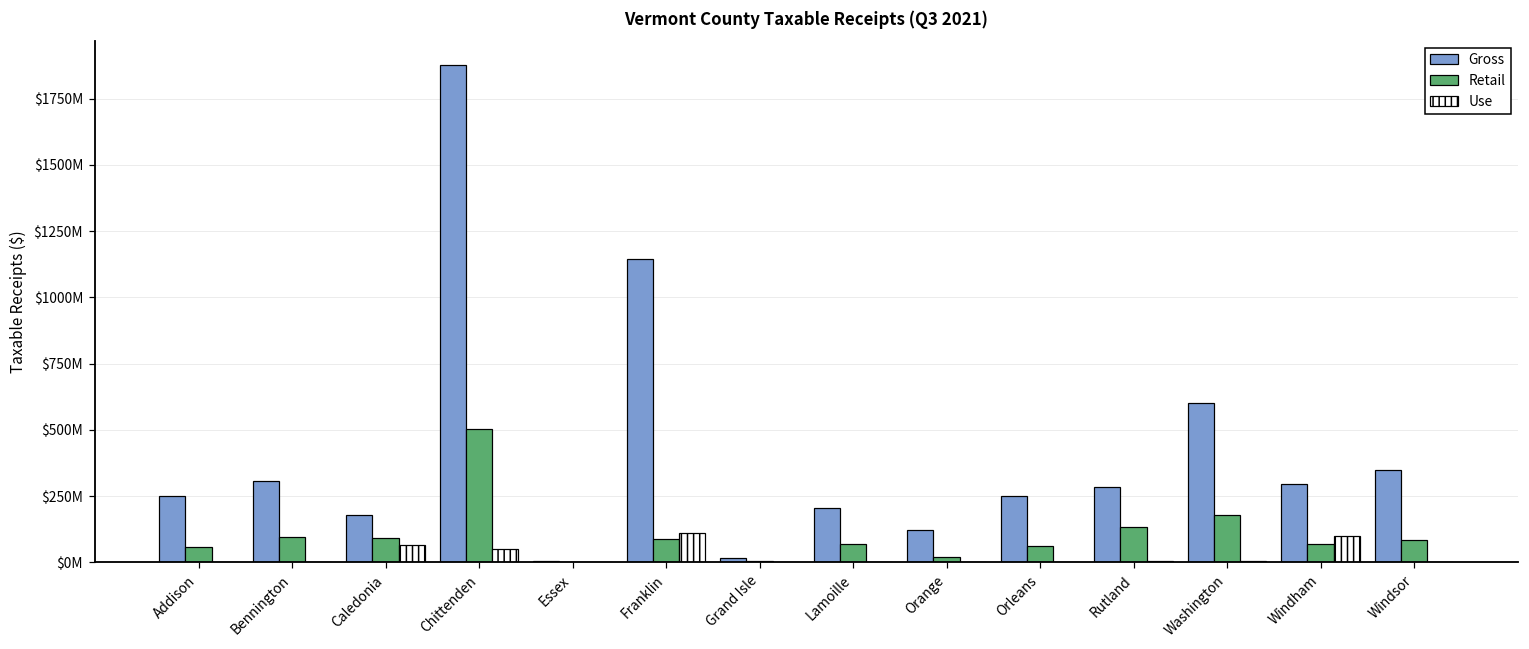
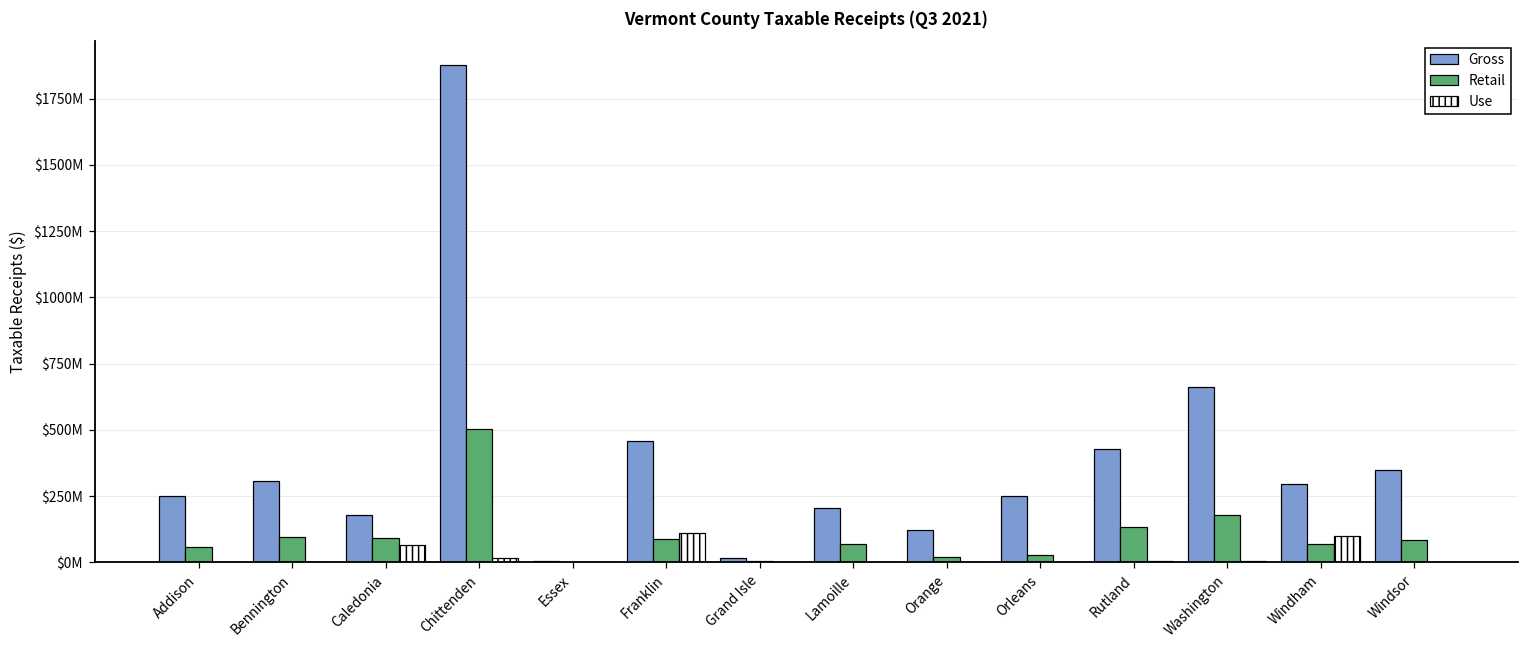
Use, Chittenden: $50000000 -> $20000000
Gross, Franklin: $1140000000 -> $460000000
Retail, Orleans: $60000000 -> $30000000
Gross, Rutland: $290000000 -> $430000000
Gross, Washington: $600000000 -> $660000000
